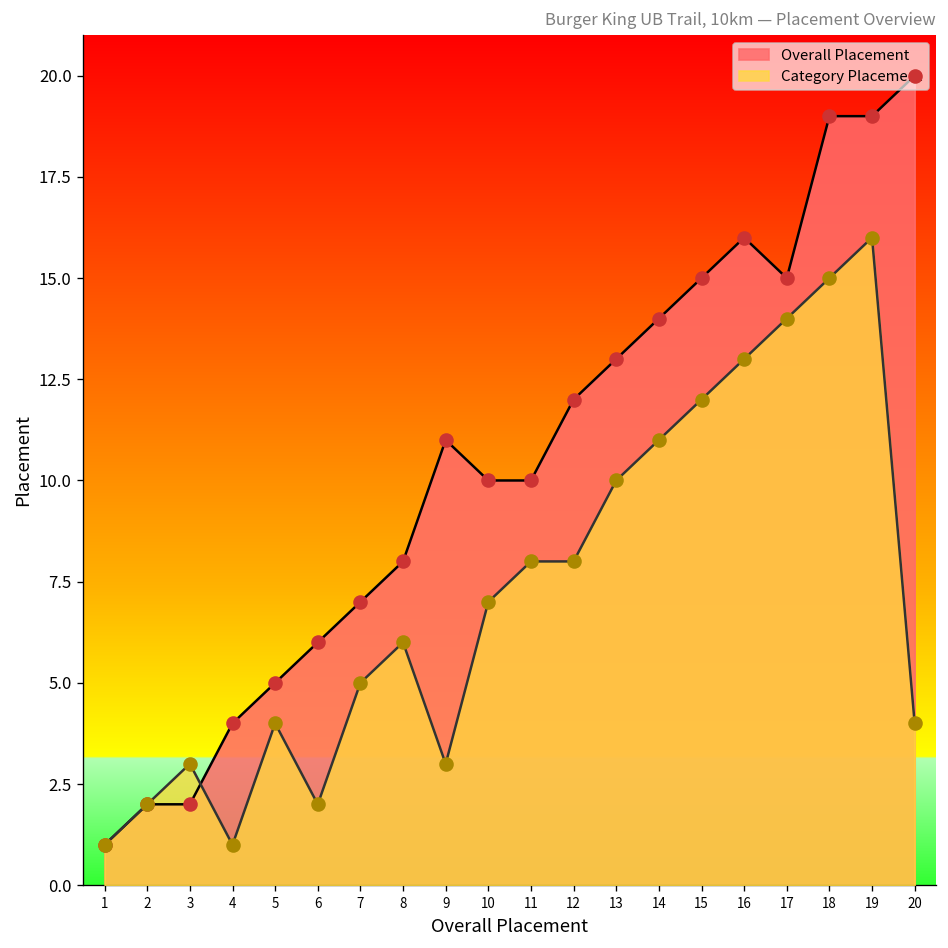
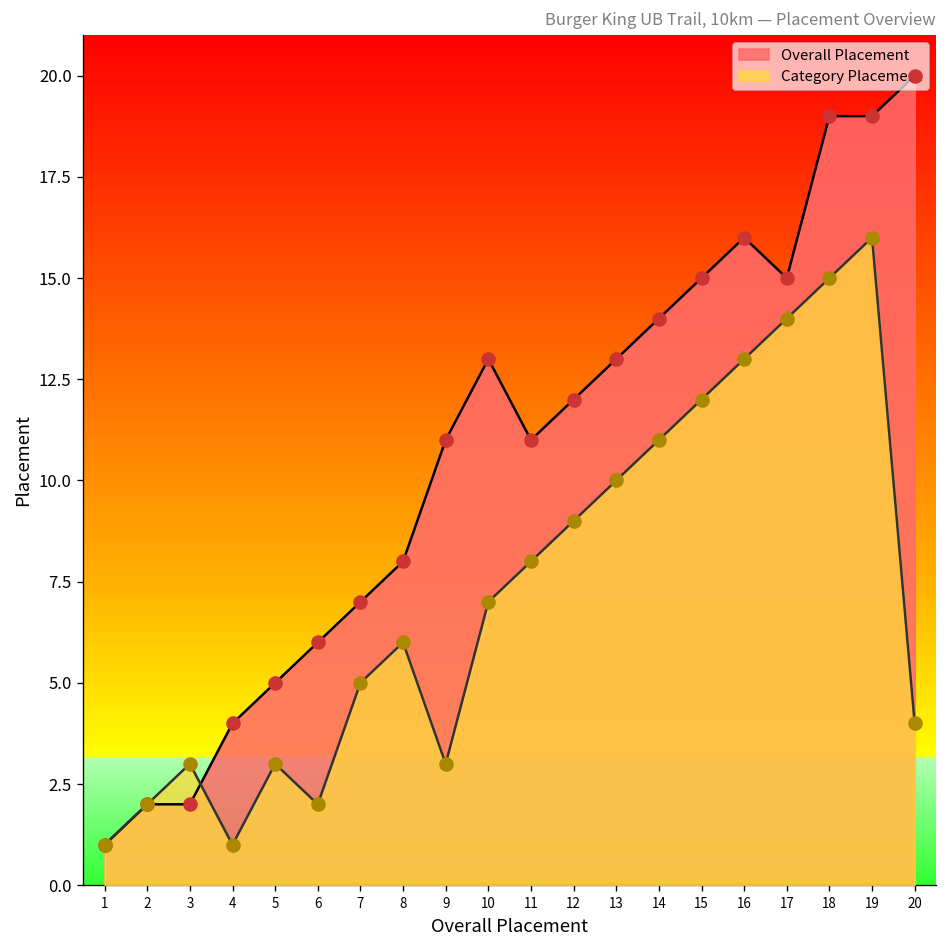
Category Placement, 5: 4 -> 3
Overall Placement, 10: 10 -> 13
Overall Placement, 11: 10 -> 11
Category Placement, 12: 8 -> 9
